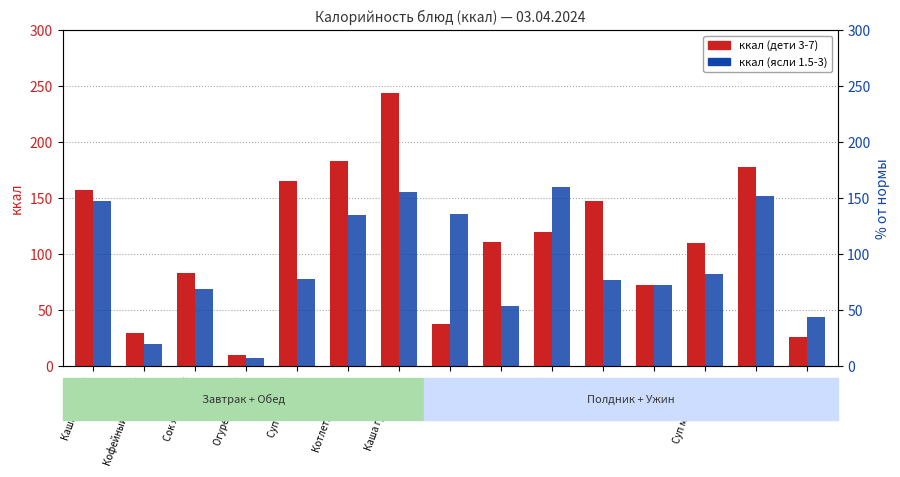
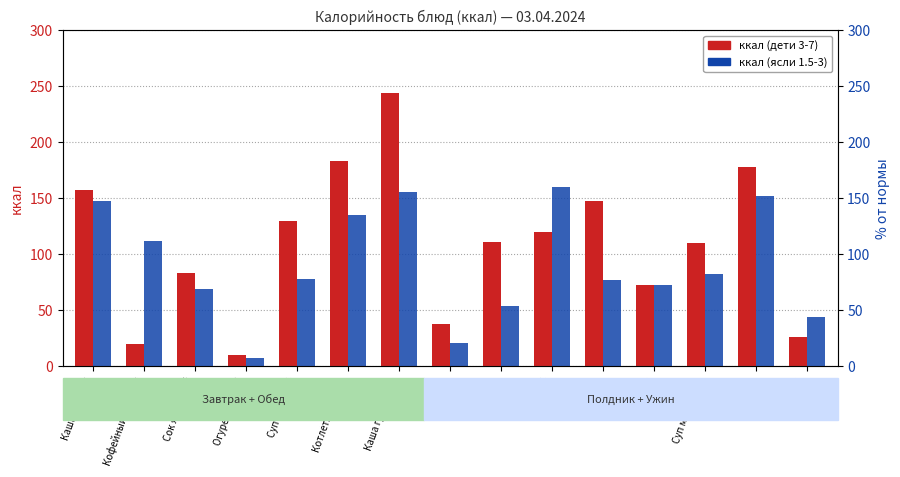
ккал (дети 3-7), Кофейный напиток: 29 -> 20
ккал (дети 3-7), Суп овощной: 165 -> 130
ккал (ясли 1.5-3), Кофейный напиток: 20 -> 112
ккал (ясли 1.5-3), Соус: 136 -> 21
